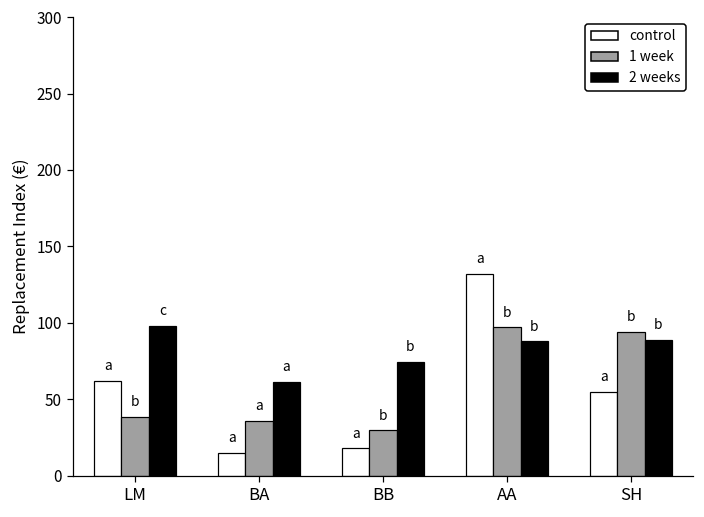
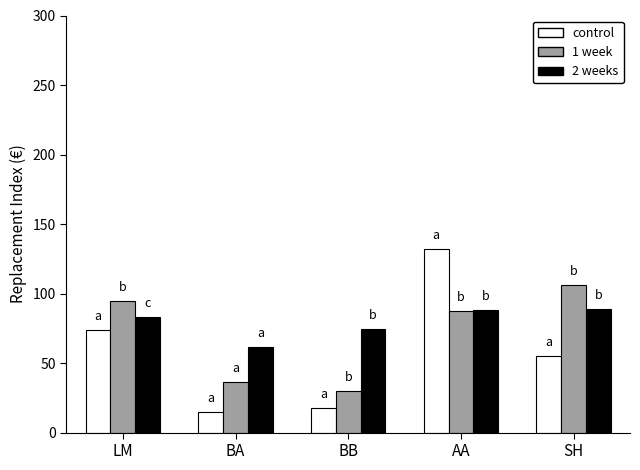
control, LM: 62 -> 74
1 week, LM: 39 -> 95
2 weeks, LM: 98 -> 83
1 week, AA: 97 -> 88
1 week, SH: 94 -> 106
